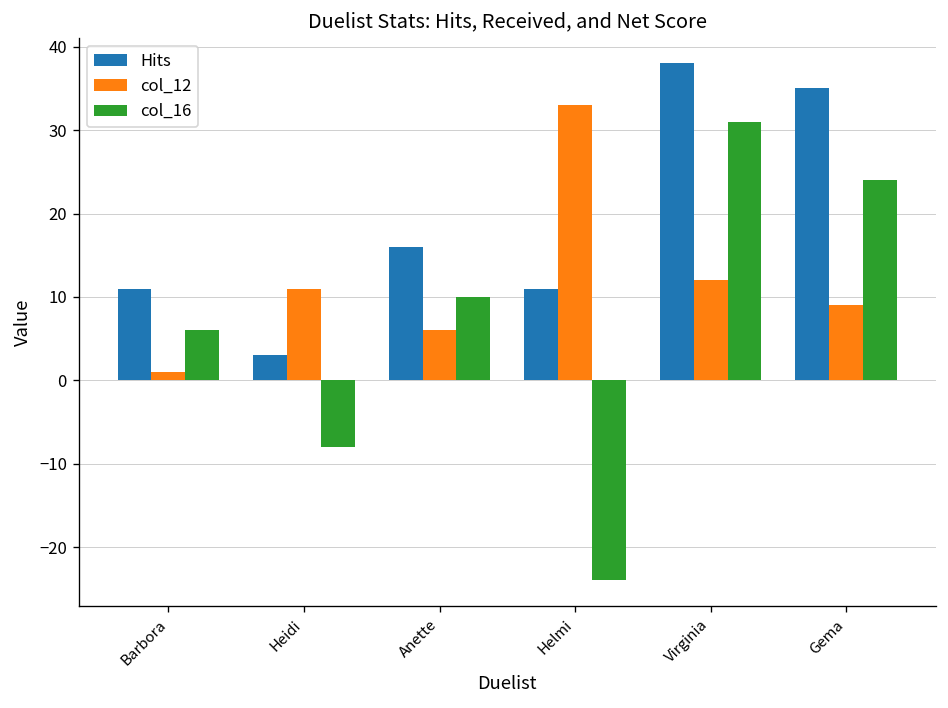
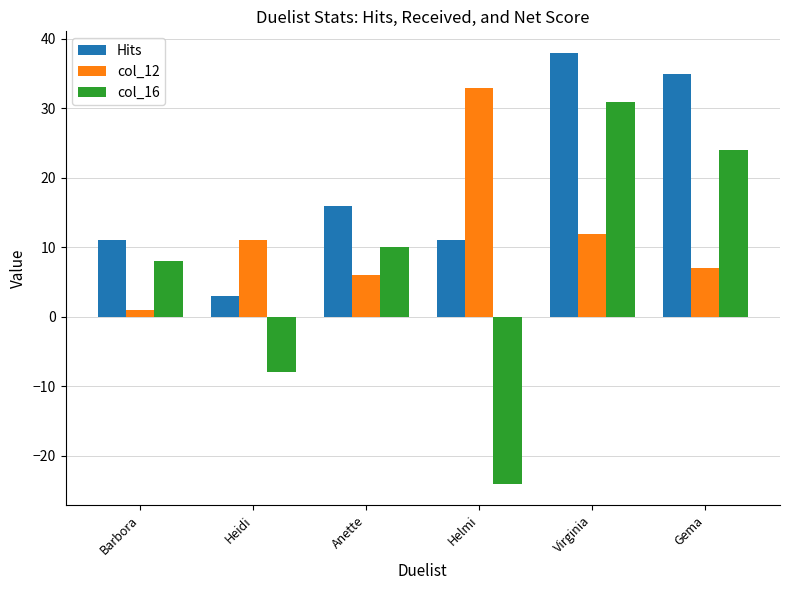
col_16, Barbora: 6 -> 8
col_12, Gema: 9 -> 7
